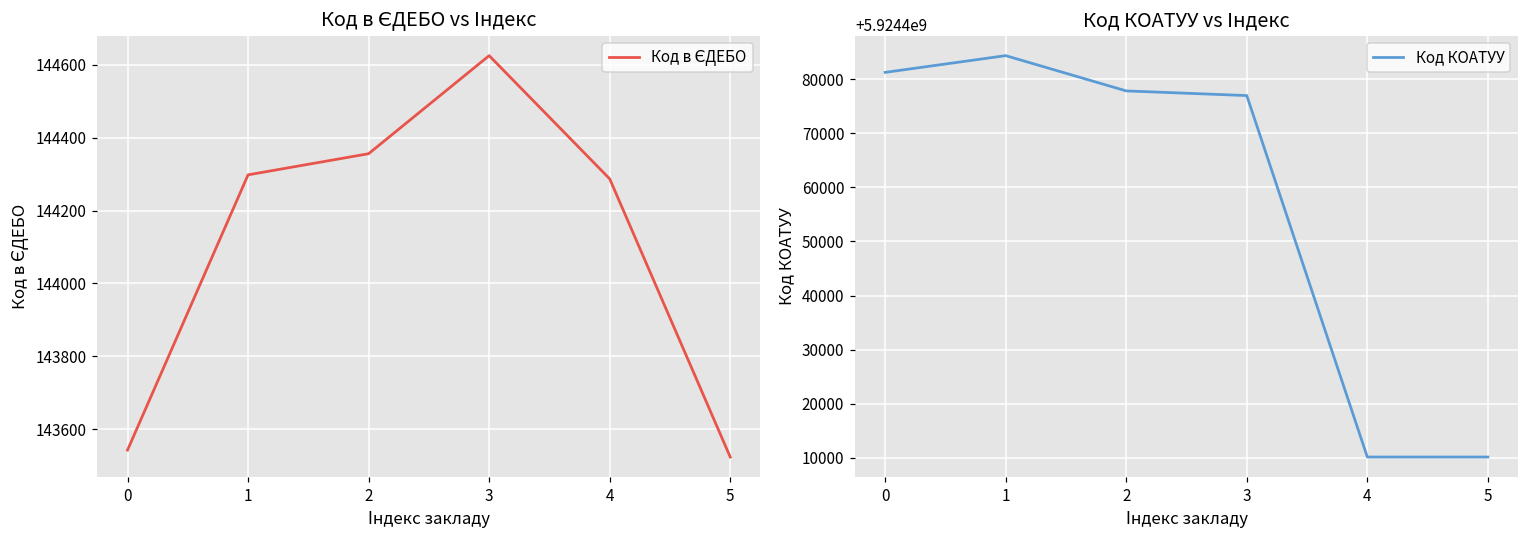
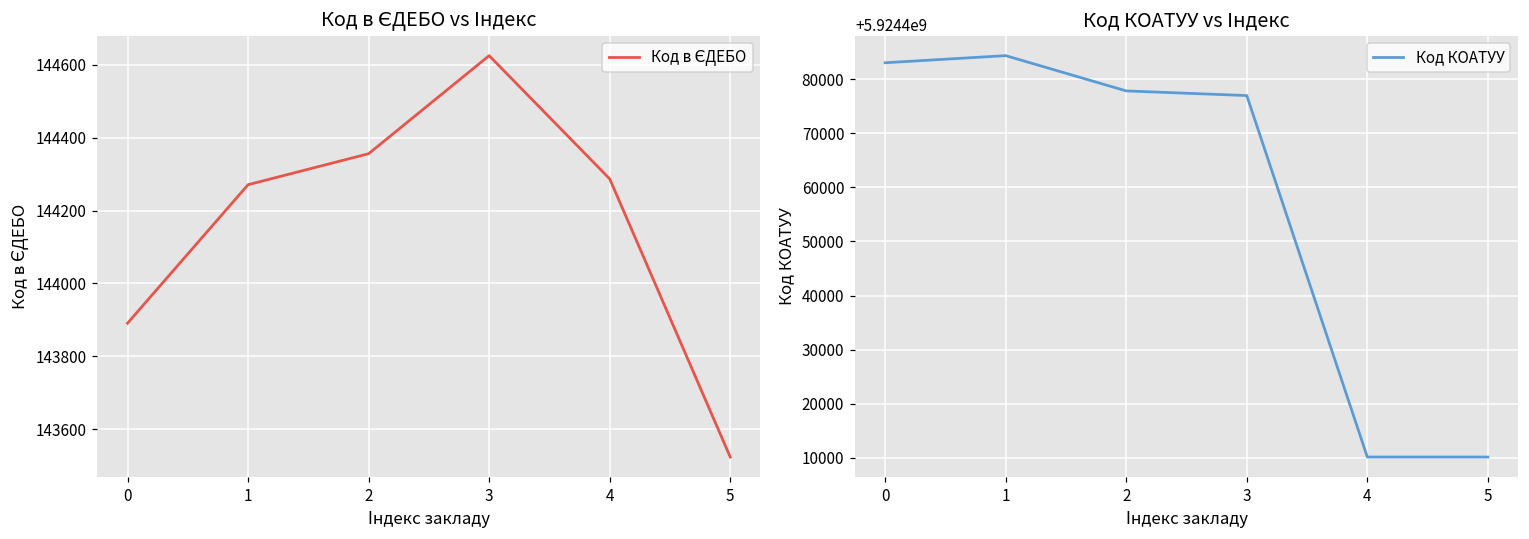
Код в ЄДЕБО vs Індекс, 0: 143540 -> 143890
Код в ЄДЕБО vs Індекс, 1: 144300 -> 144270
Код КОАТУУ vs Індекс, 0: 5924481000 -> 5924483000
